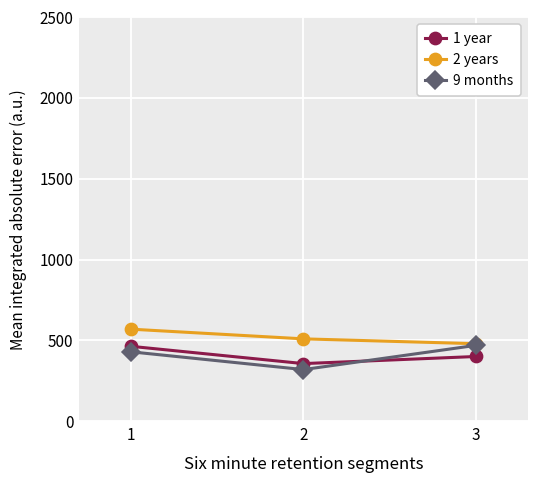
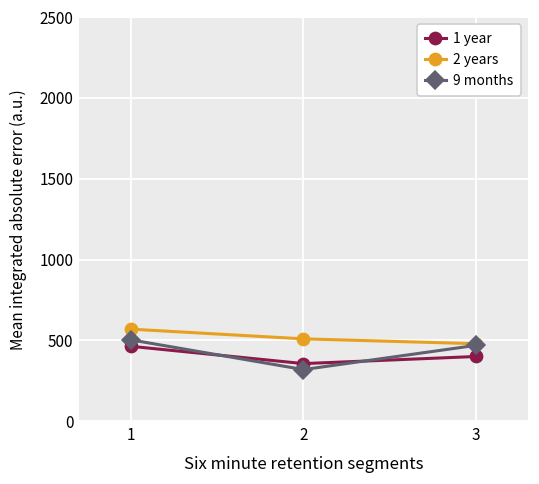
9 months, 1: 430 -> 500
